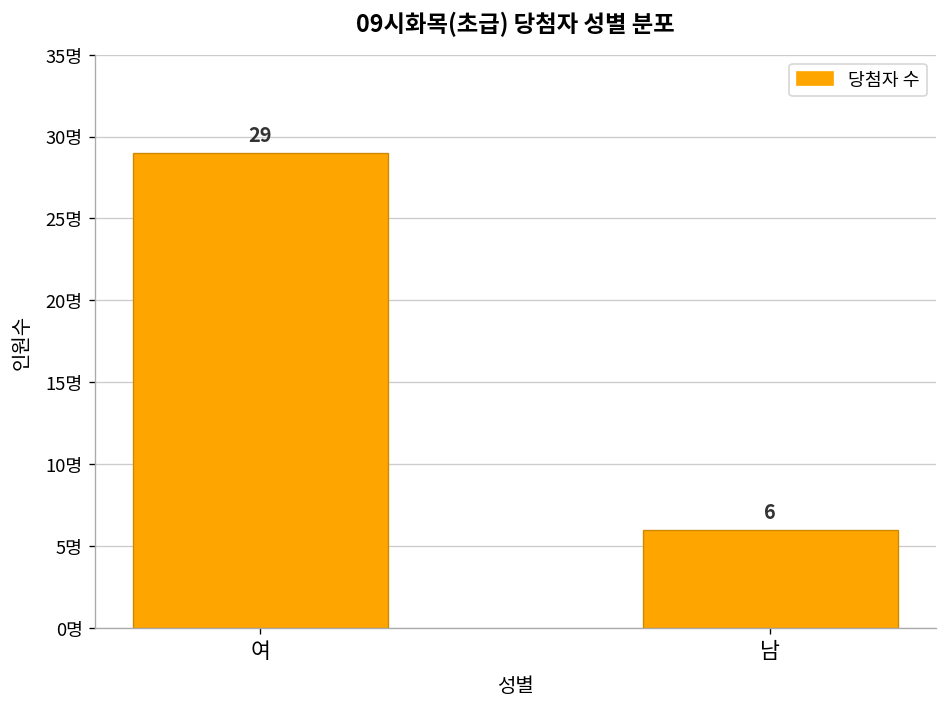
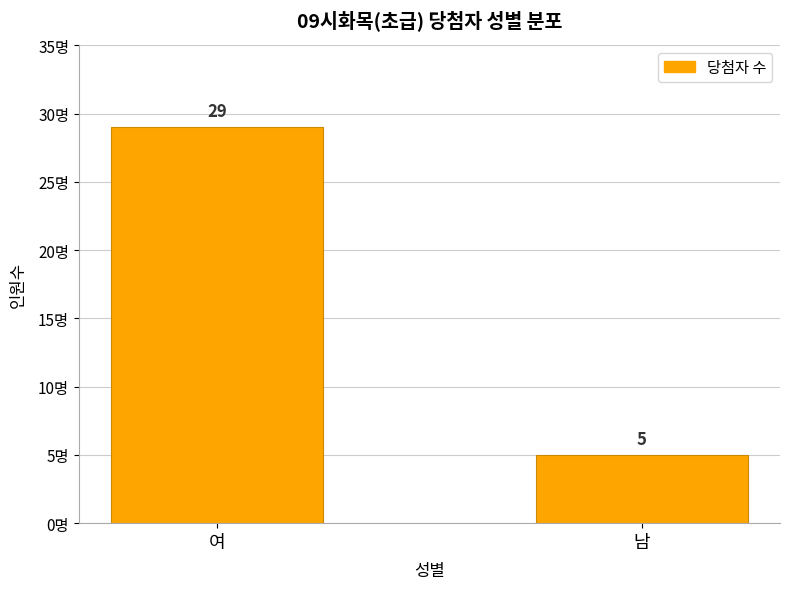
남: 6 -> 5
